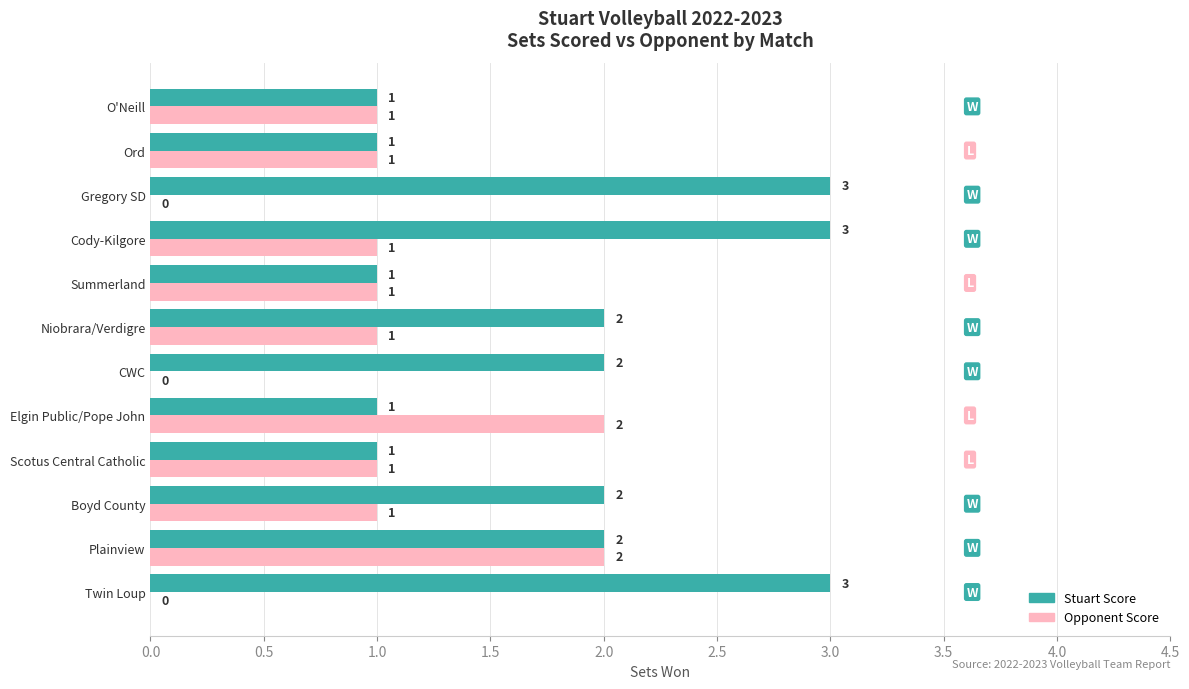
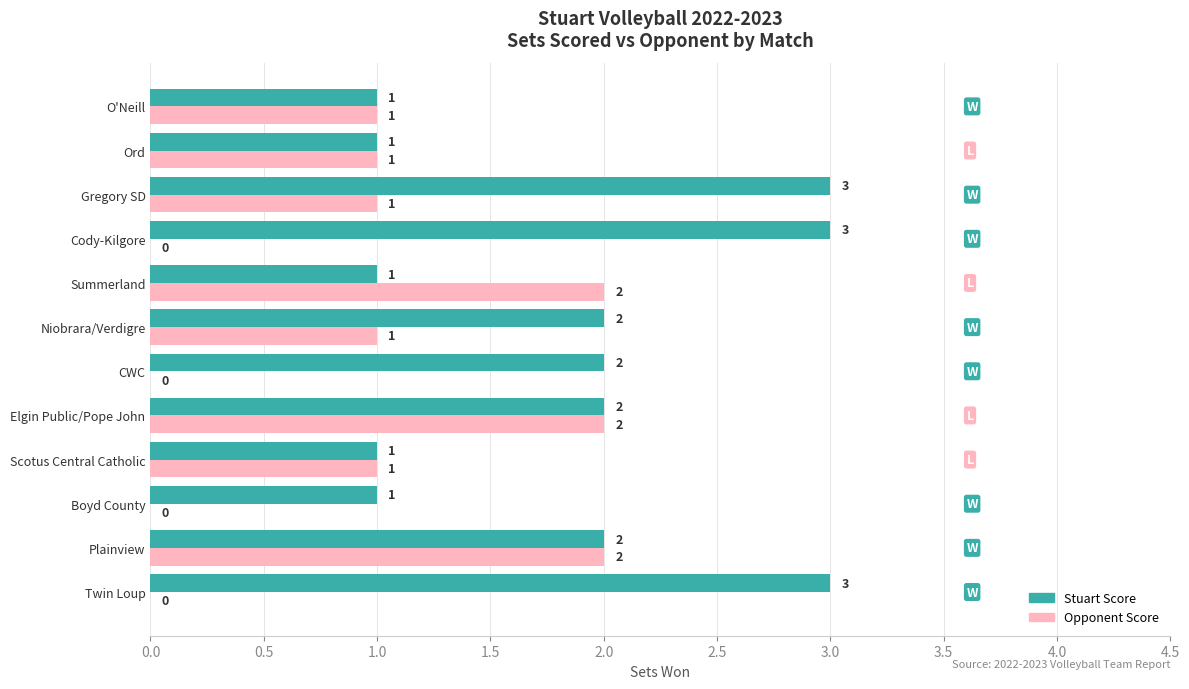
Opponent Score, Gregory SD: 0 -> 1
Opponent Score, Cody-Kilgore: 1 -> 0
Opponent Score, Summerland: 1 -> 2
Stuart Score, Elgin Public/Pope John: 1 -> 2
Stuart Score, Boyd County: 2 -> 1
Opponent Score, Boyd County: 1 -> 0
